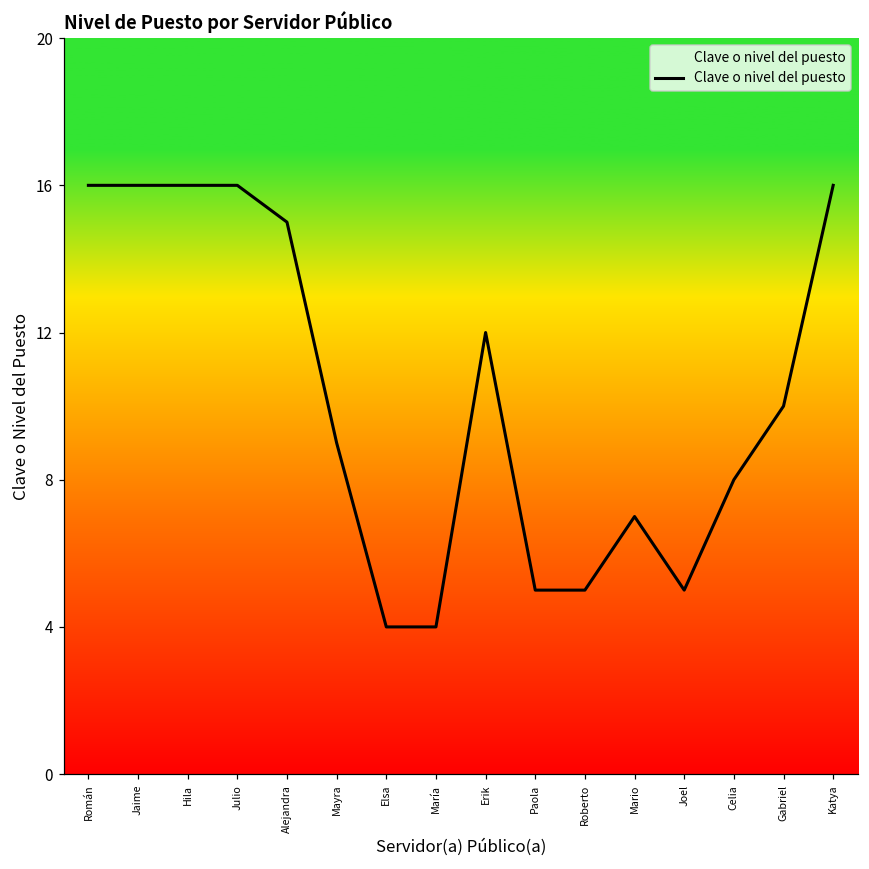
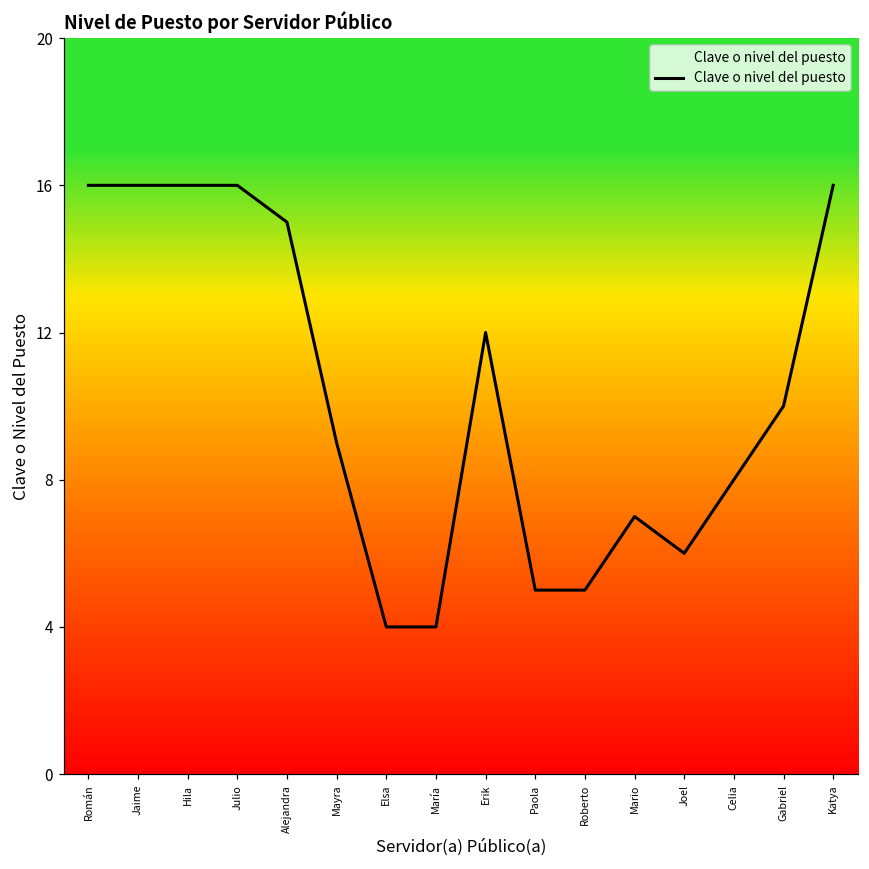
Joel: 5 -> 6
